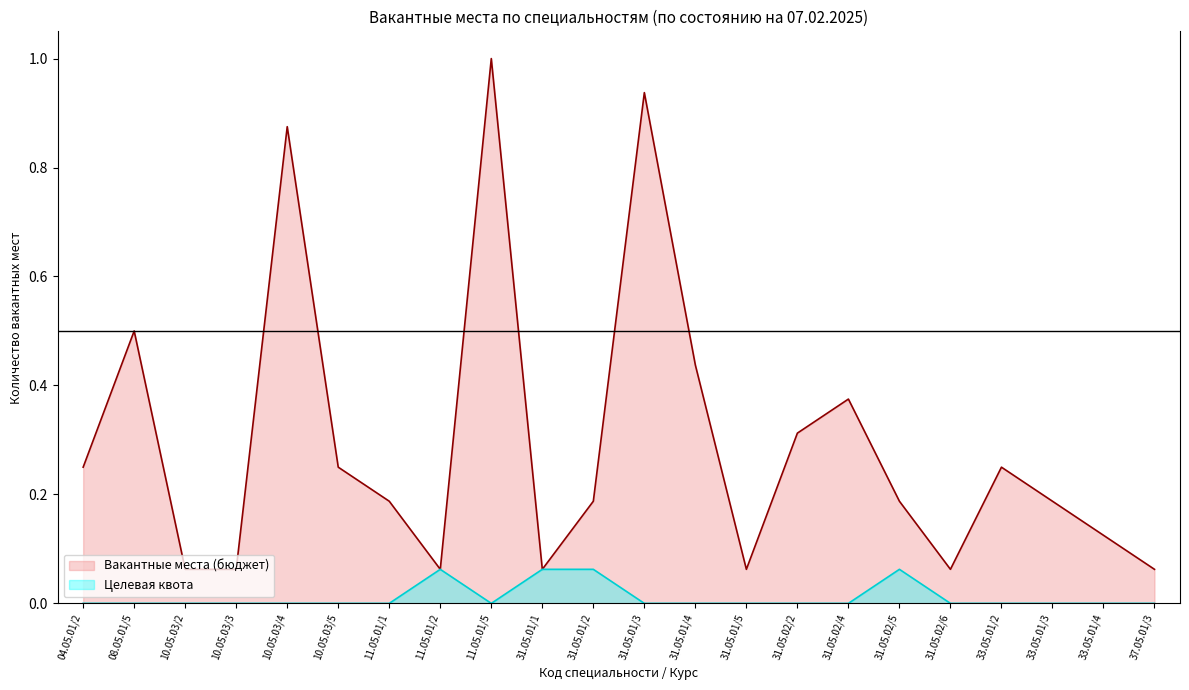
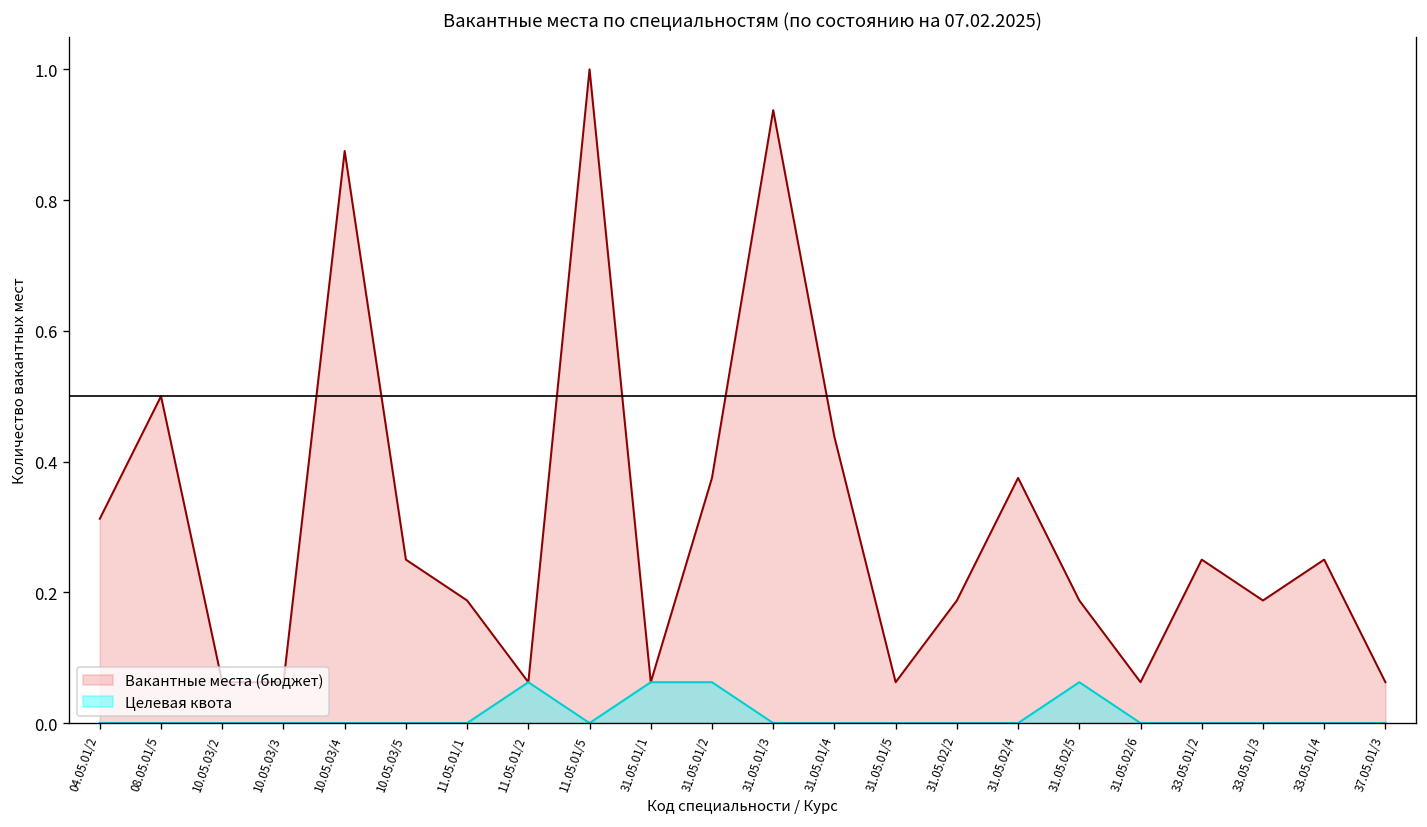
Вакантные места (бюджет), 04.05.01/2: 0.25 -> 0.31
Вакантные места (бюджет), 31.05.01/2: 0.19 -> 0.38
Вакантные места (бюджет), 31.05.02/2: 0.31 -> 0.19
Вакантные места (бюджет), 33.05.01/4: 0.13 -> 0.25
